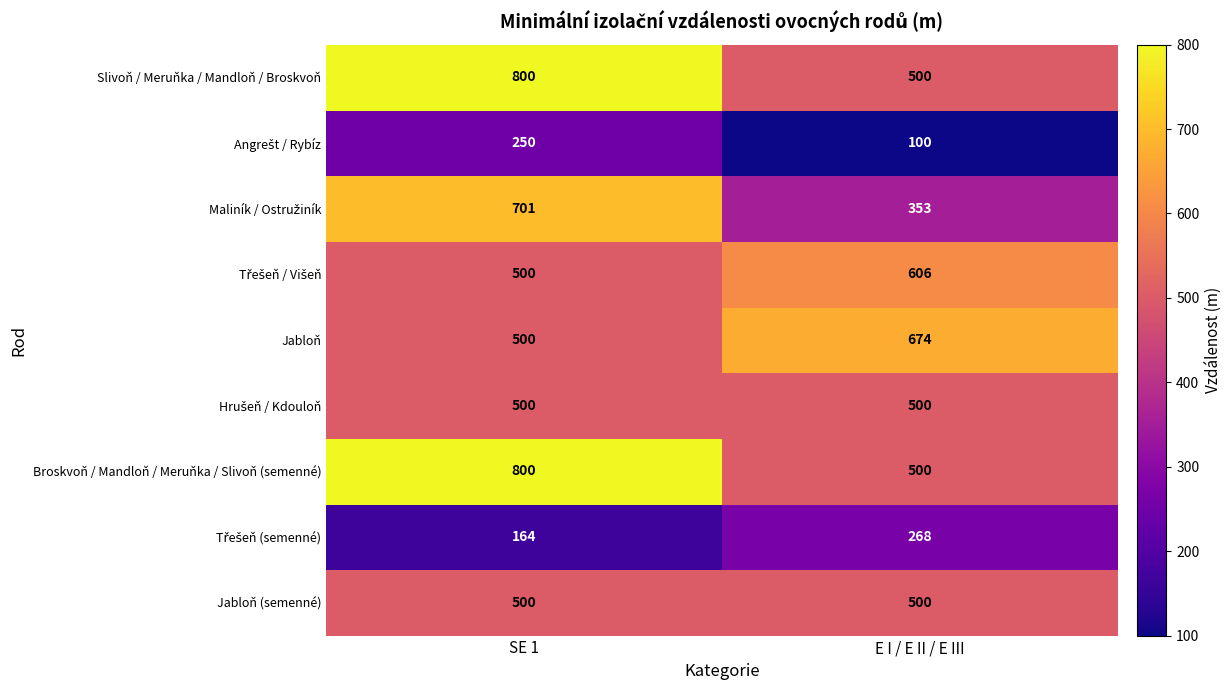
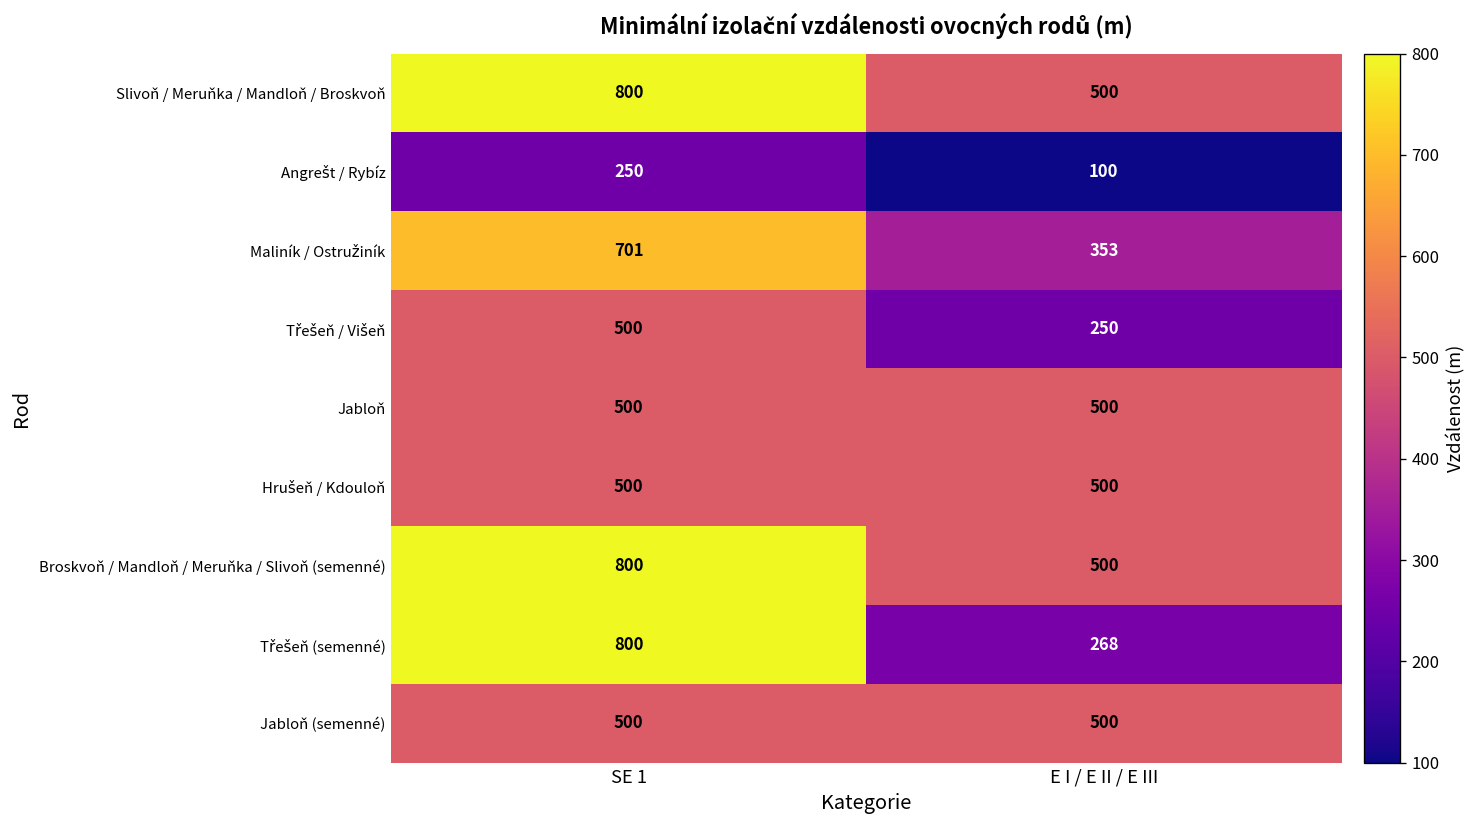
Třešeň / Višeň, E I / E II / E III: 606 -> 250
Jabloň, E I / E II / E III: 674 -> 500
Třešeň (semenné), SE 1: 164 -> 800
